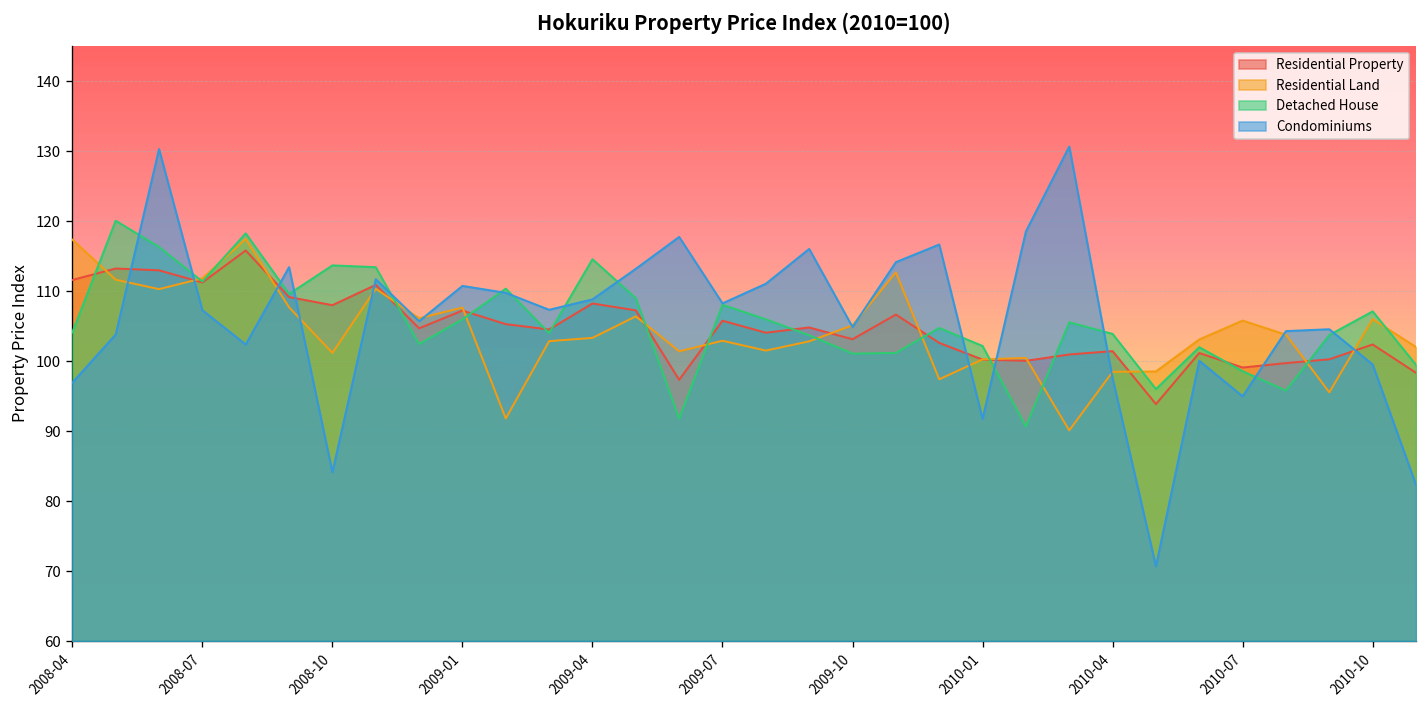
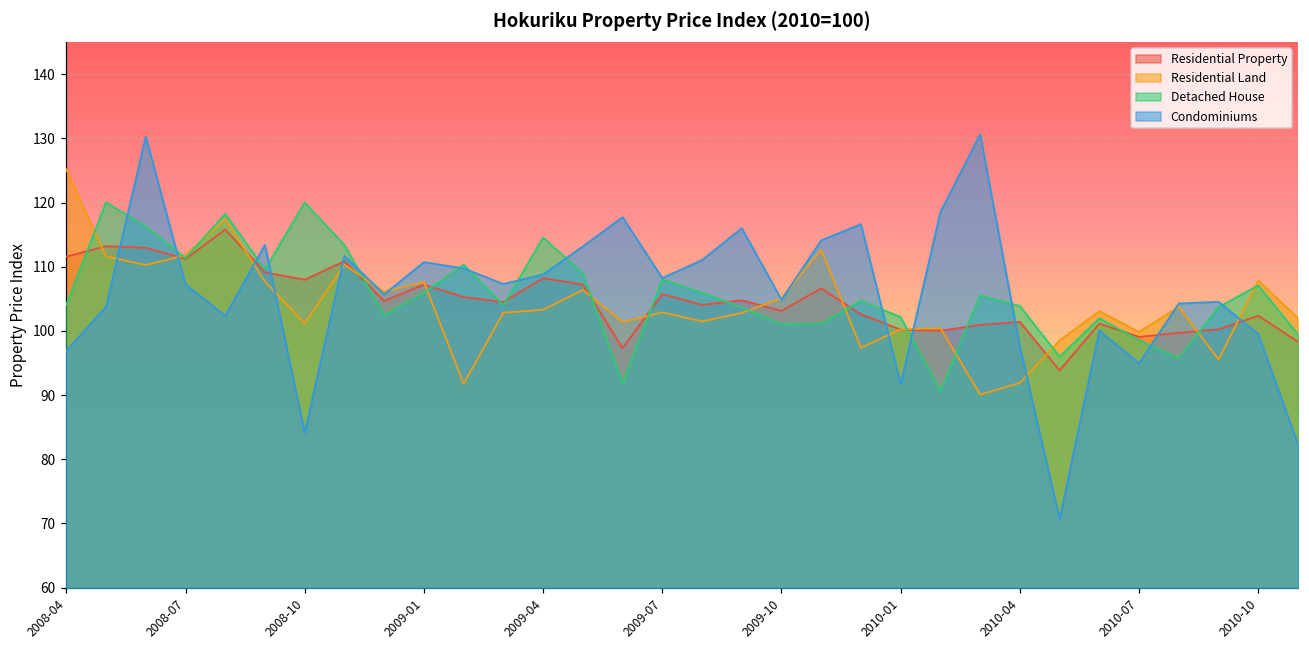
Residential Land, 2008-04: 117 -> 125
Detached House, 2008-10: 114 -> 120
Residential Land, 2010-04: 98 -> 92
Residential Land, 2010-07: 106 -> 100
Residential Land, 2010-10: 106 -> 108
